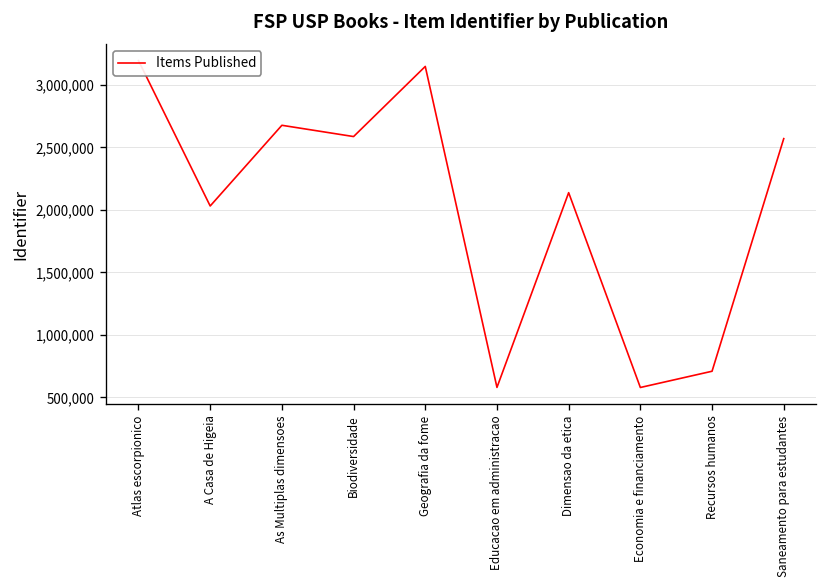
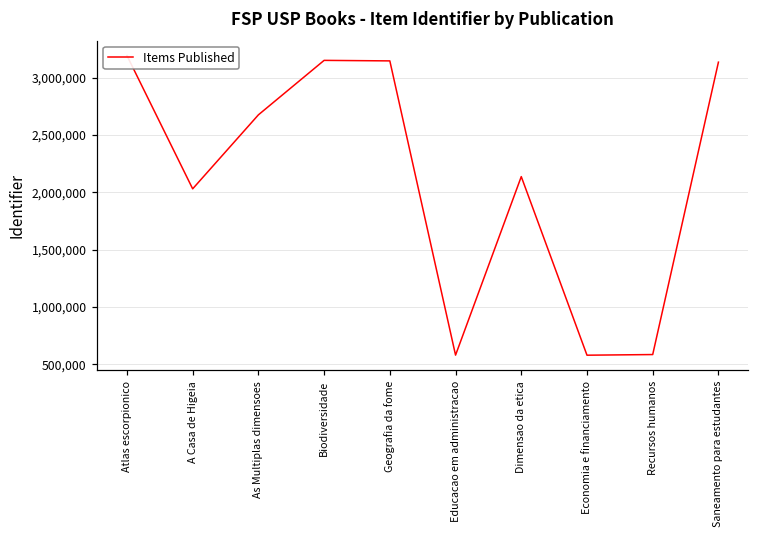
Biodiversidade: 2,590,000 -> 3,150,000
Recursos humanos: 710,000 -> 580,000
Saneamento para estudantes: 2,570,000 -> 3,140,000
